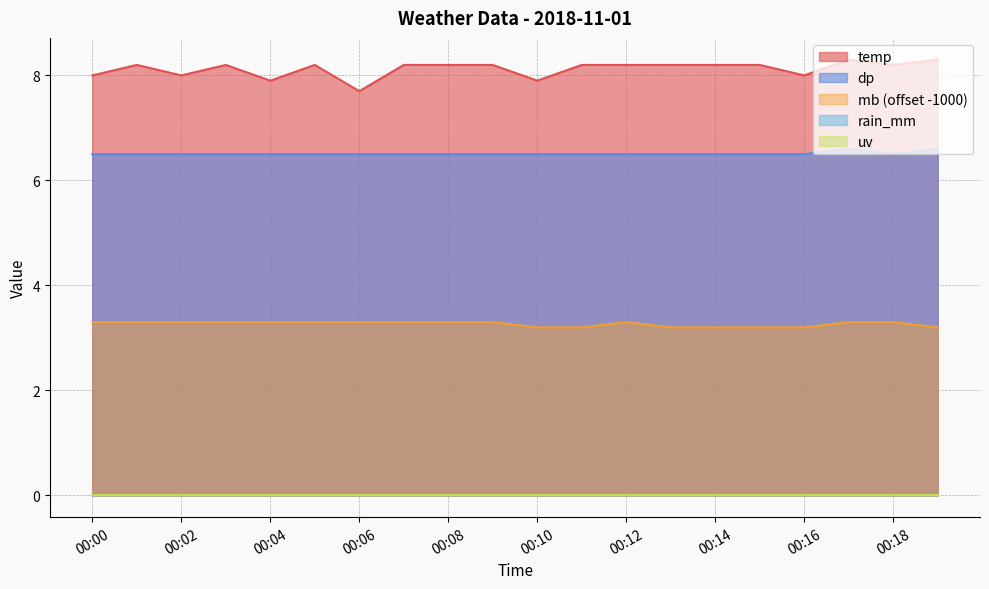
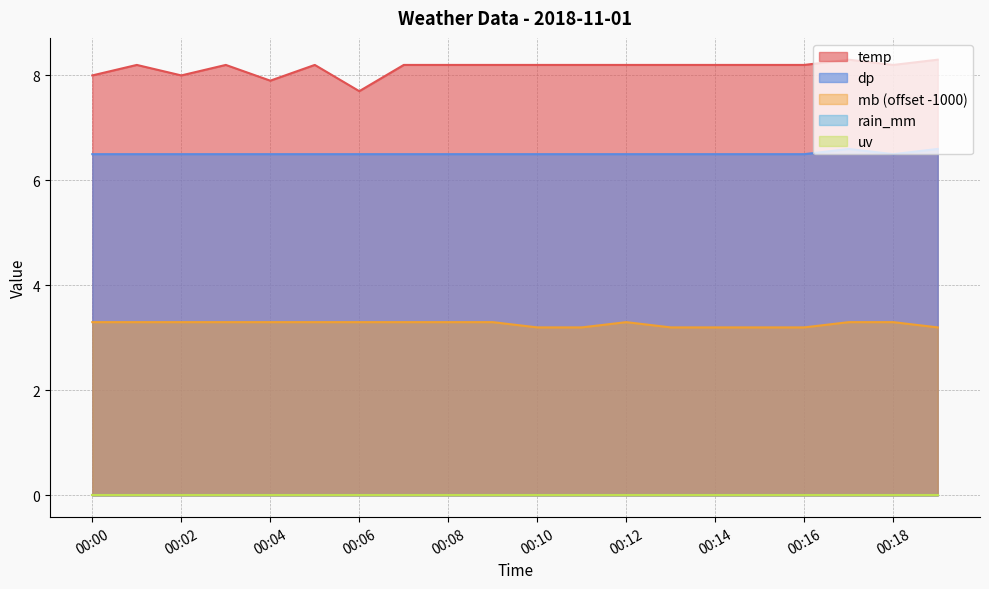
temp, 00:10: 7.9 -> 8.2
temp, 00:16: 8.0 -> 8.2
